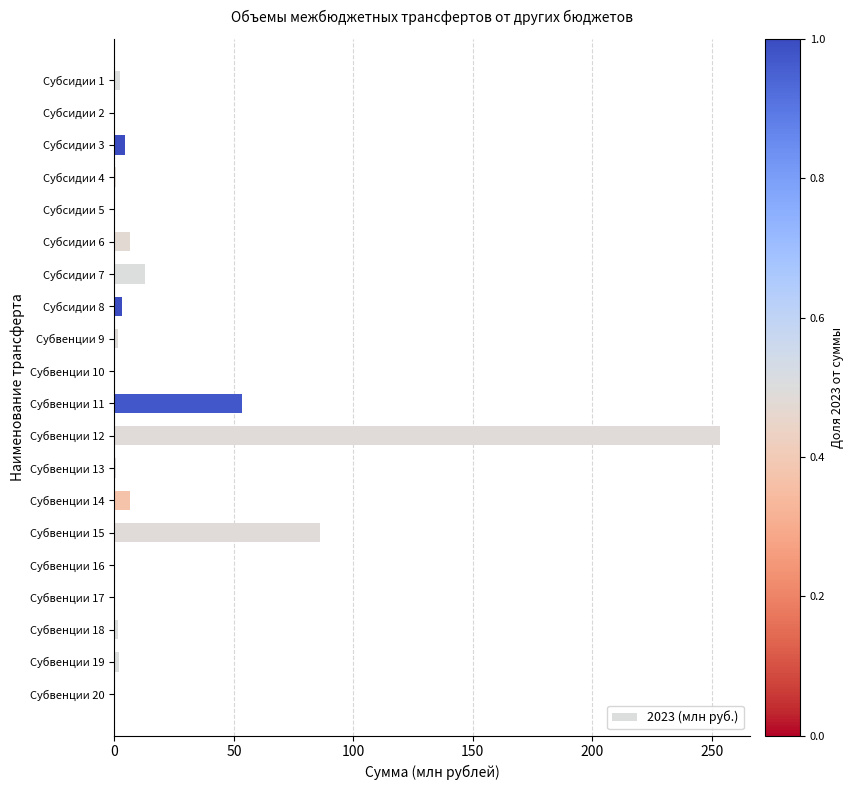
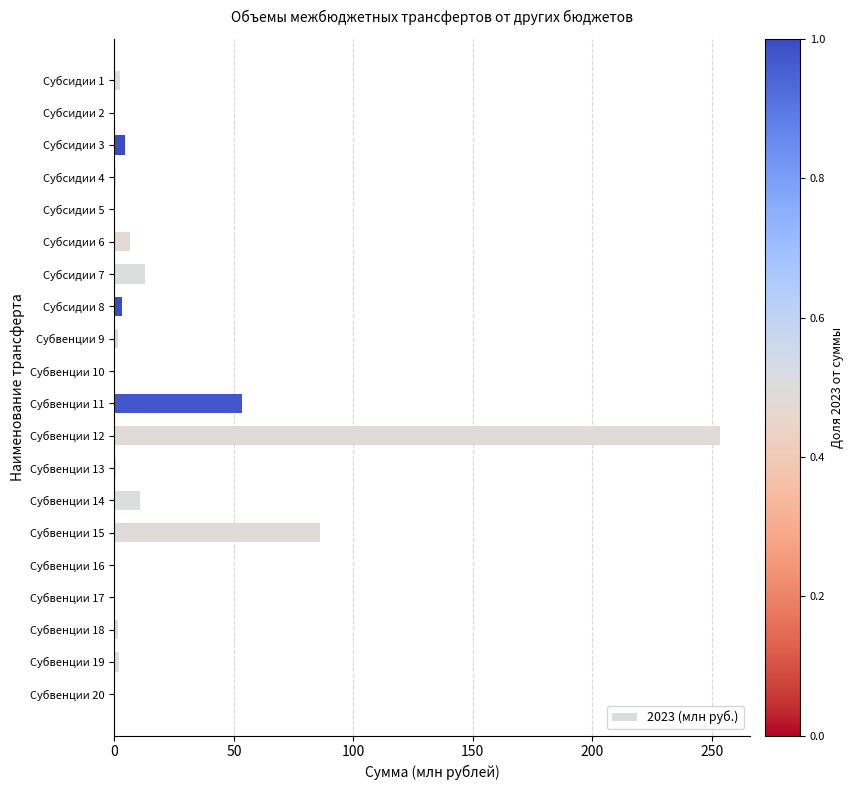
Субвенции 14: 6 -> 11
